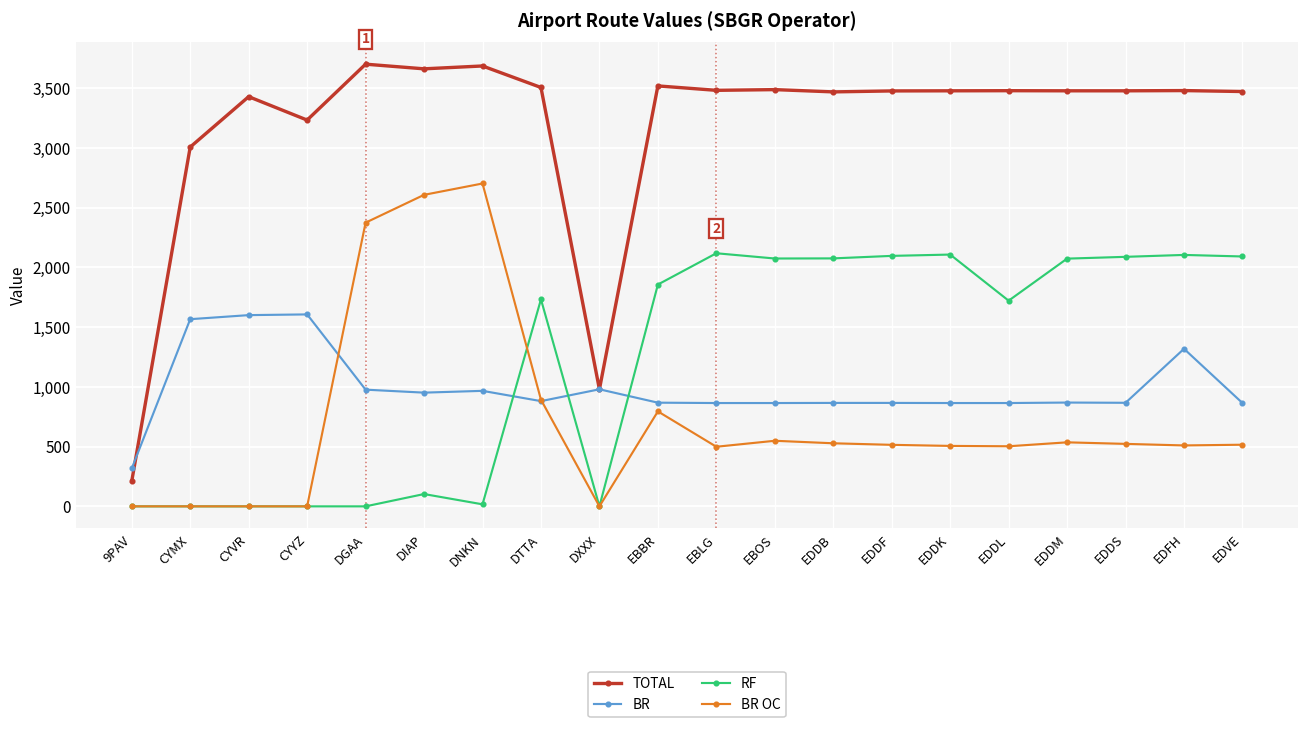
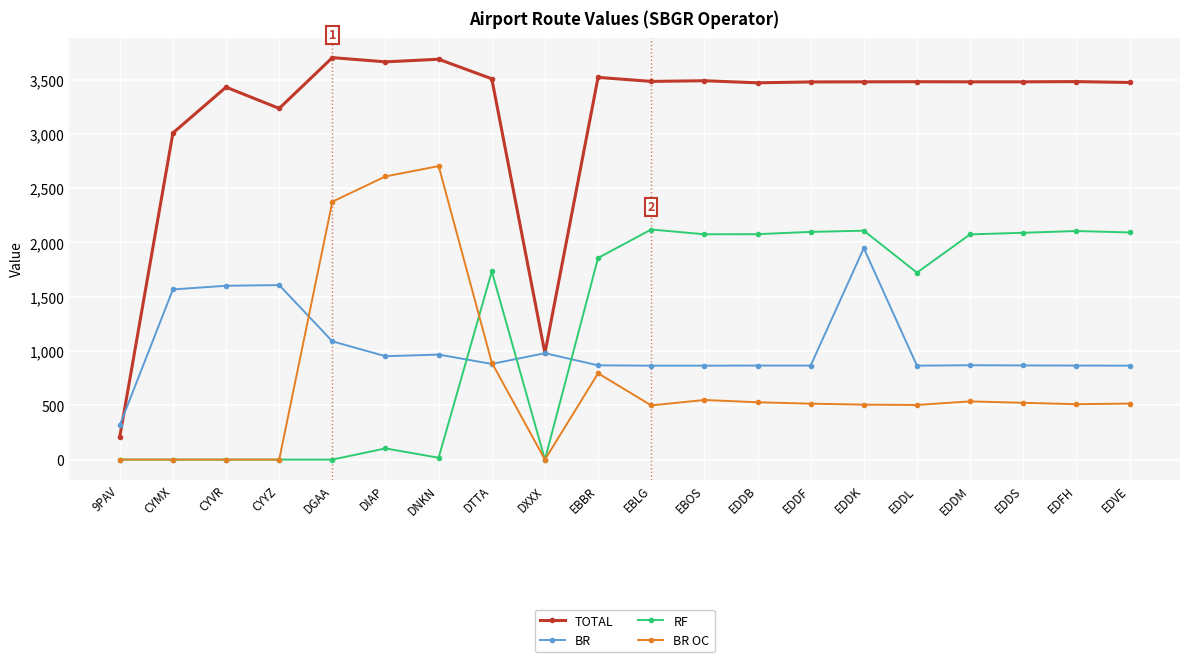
BR, DGAA: 980 -> 1,090
BR, EDDK: 870 -> 1,950
BR, EDFH: 1,320 -> 870
